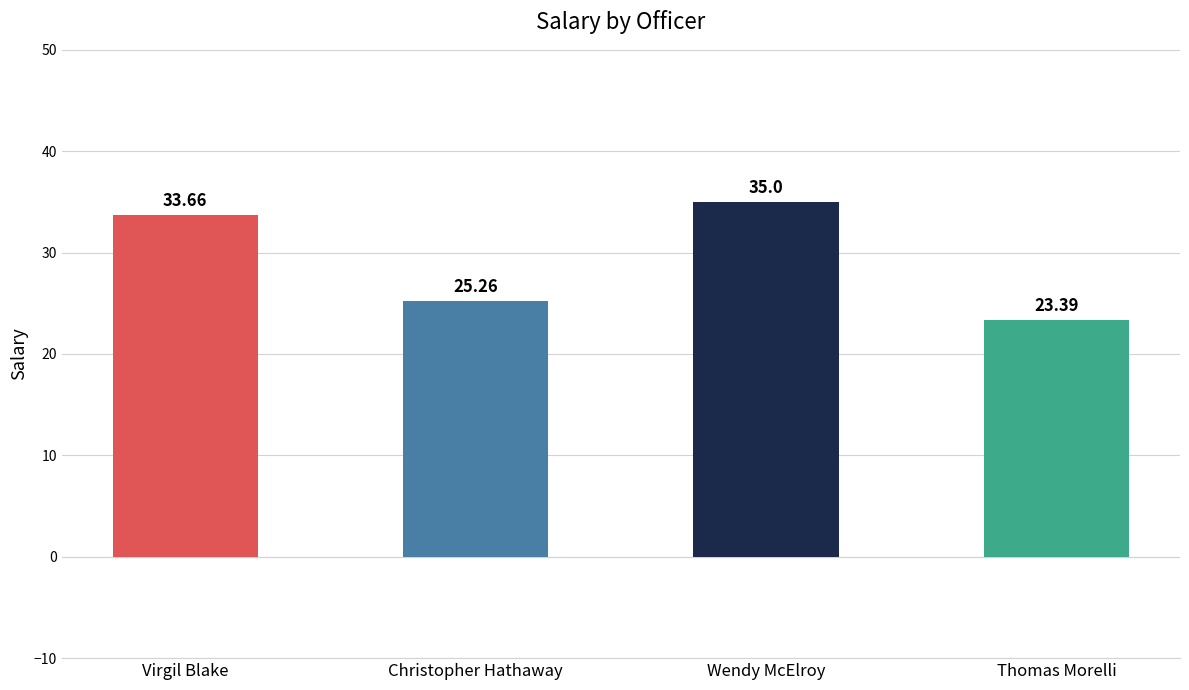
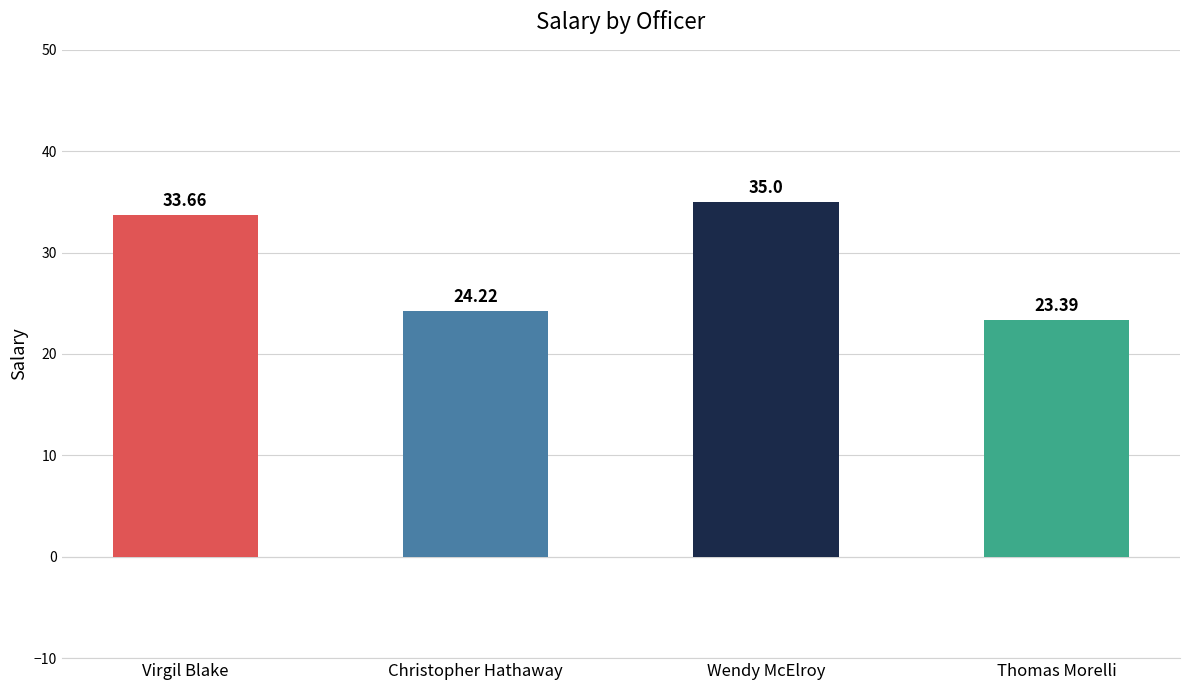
Christopher Hathaway: 25.26 -> 24.22
